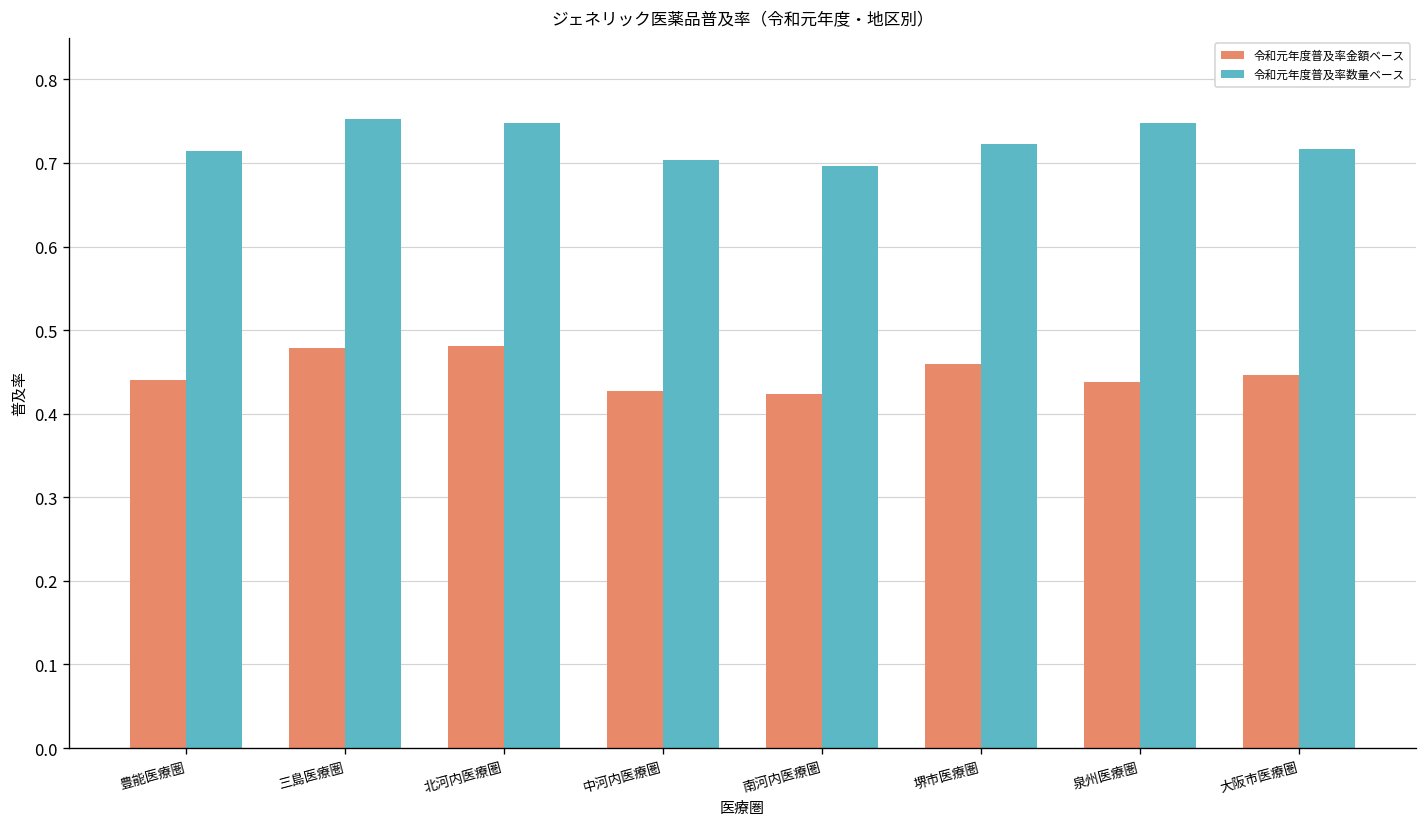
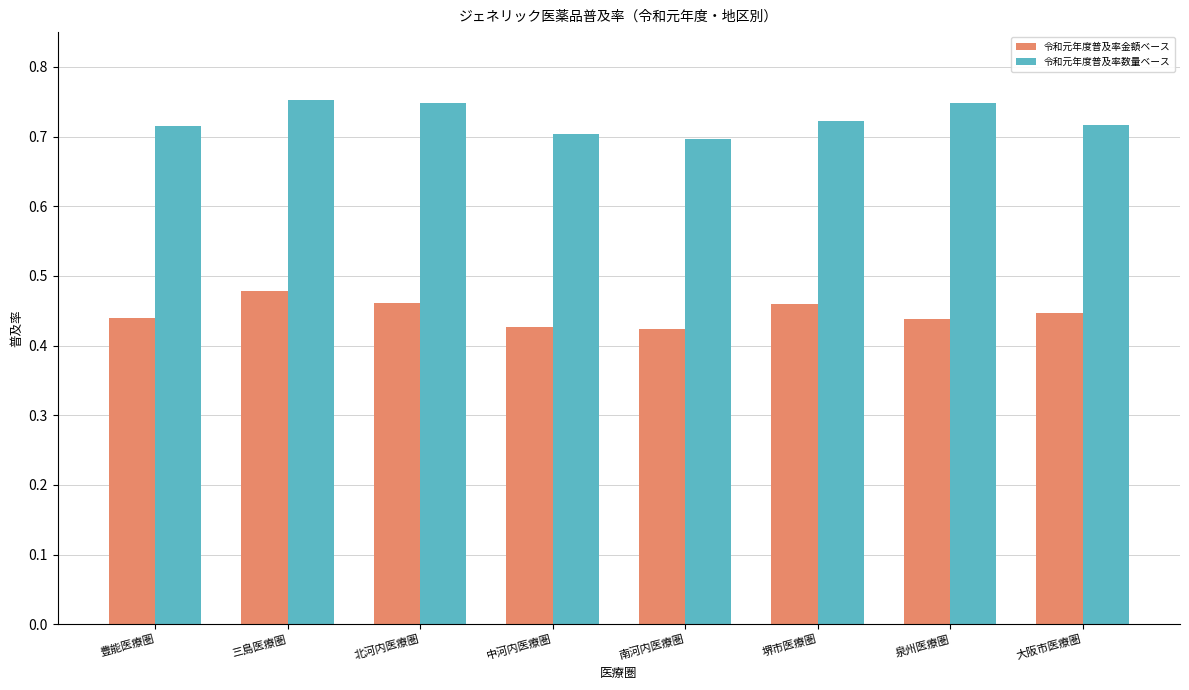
令和元年度普及率金額ベース, 北河内医療圏: 0.48 -> 0.46
